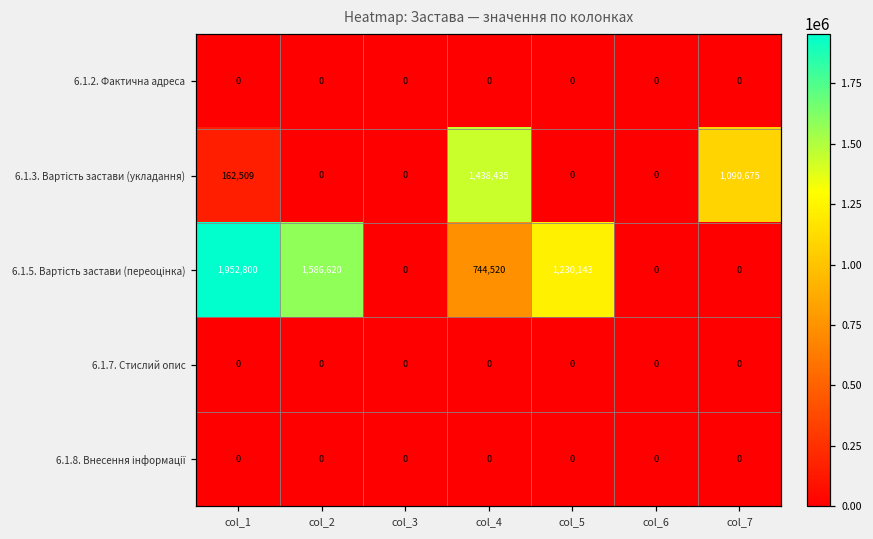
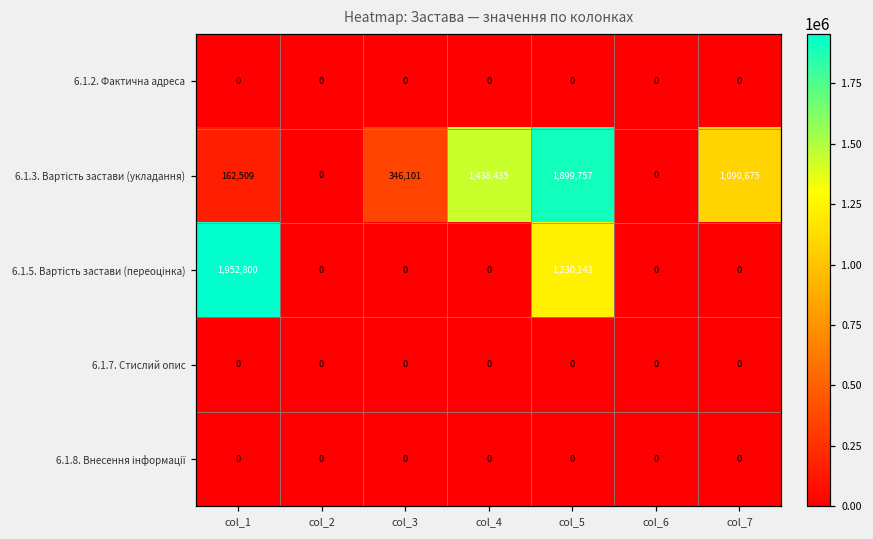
6.1.3. Вартість застави (укладання), col_3: 0 -> 346,101
6.1.3. Вартість застави (укладання), col_5: 0 -> 1,899,757
6.1.5. Вартість застави (переоцінка), col_2: 1,586,620 -> 0
6.1.5. Вартість застави (переоцінка), col_4: 744,520 -> 0
